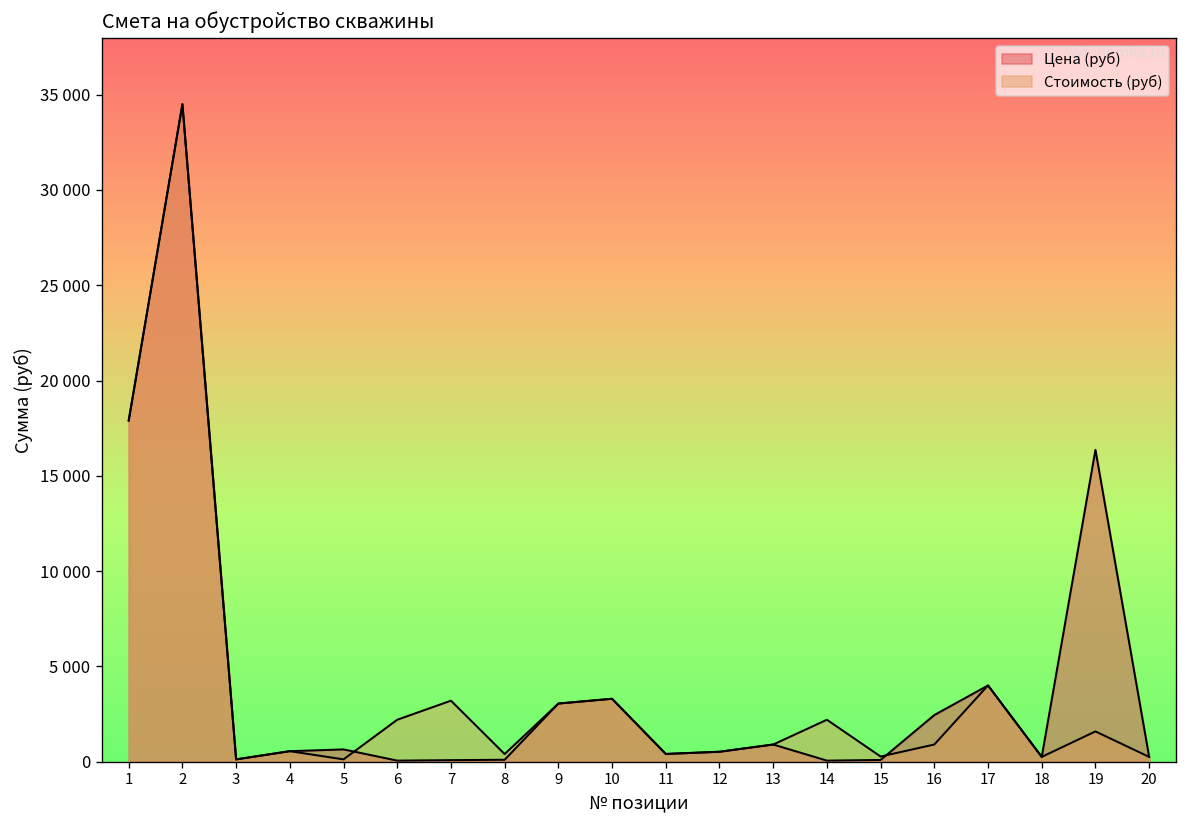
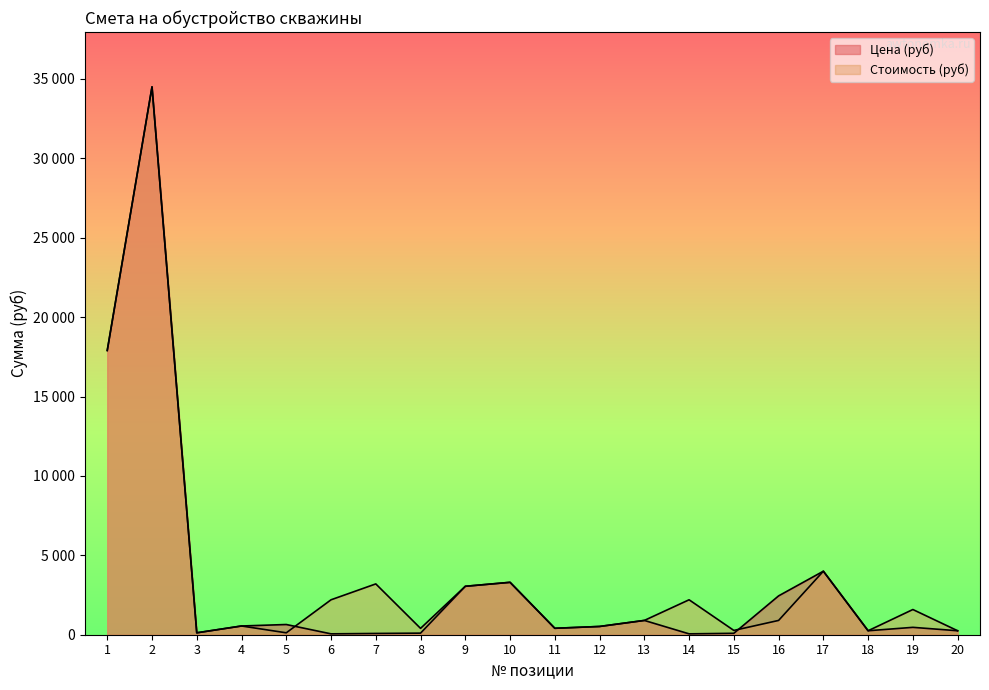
Цена (руб), 19: 16400 -> 500
